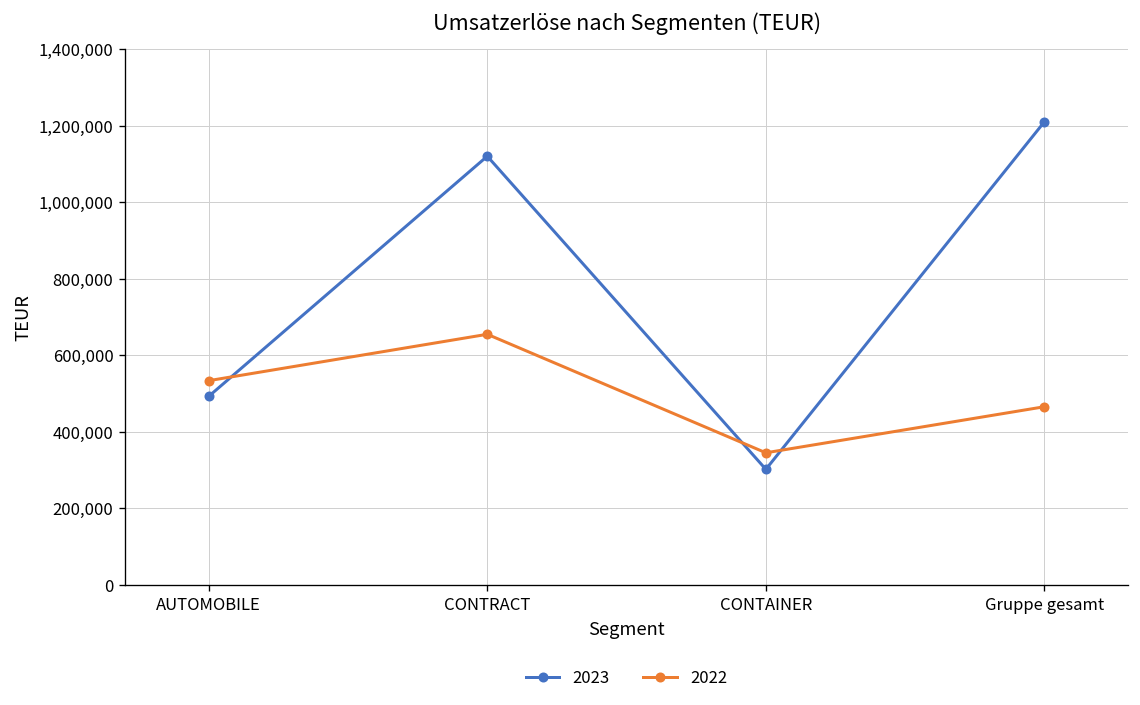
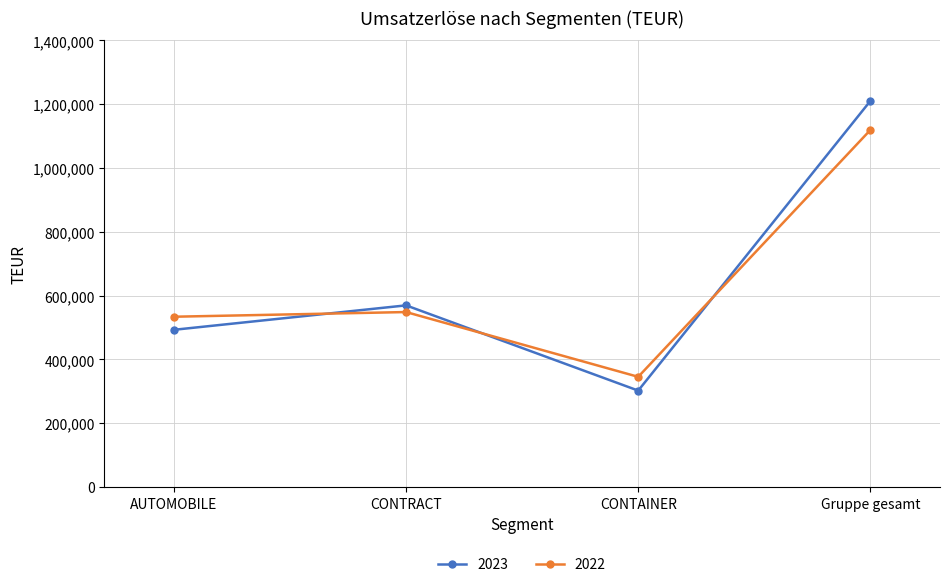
2023, CONTRACT: 1,120,000 -> 570,000
2022, CONTRACT: 650,000 -> 550,000
2022, Gruppe gesamt: 470,000 -> 1,120,000
